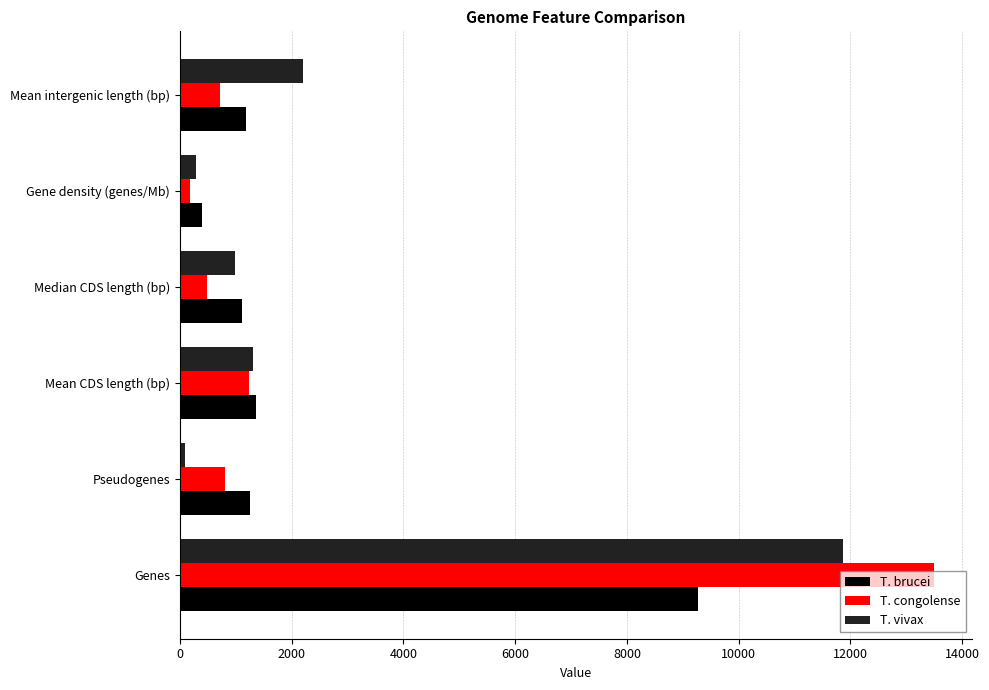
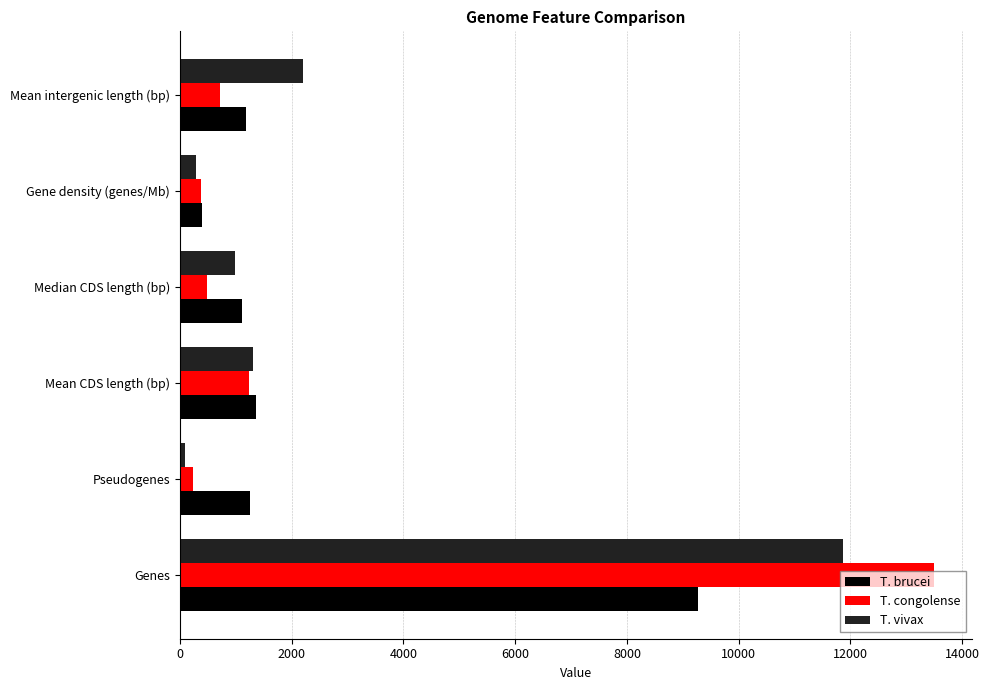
T. congolense, Gene density (genes/Mb): 200 -> 400
T. congolense, Pseudogenes: 800 -> 200
